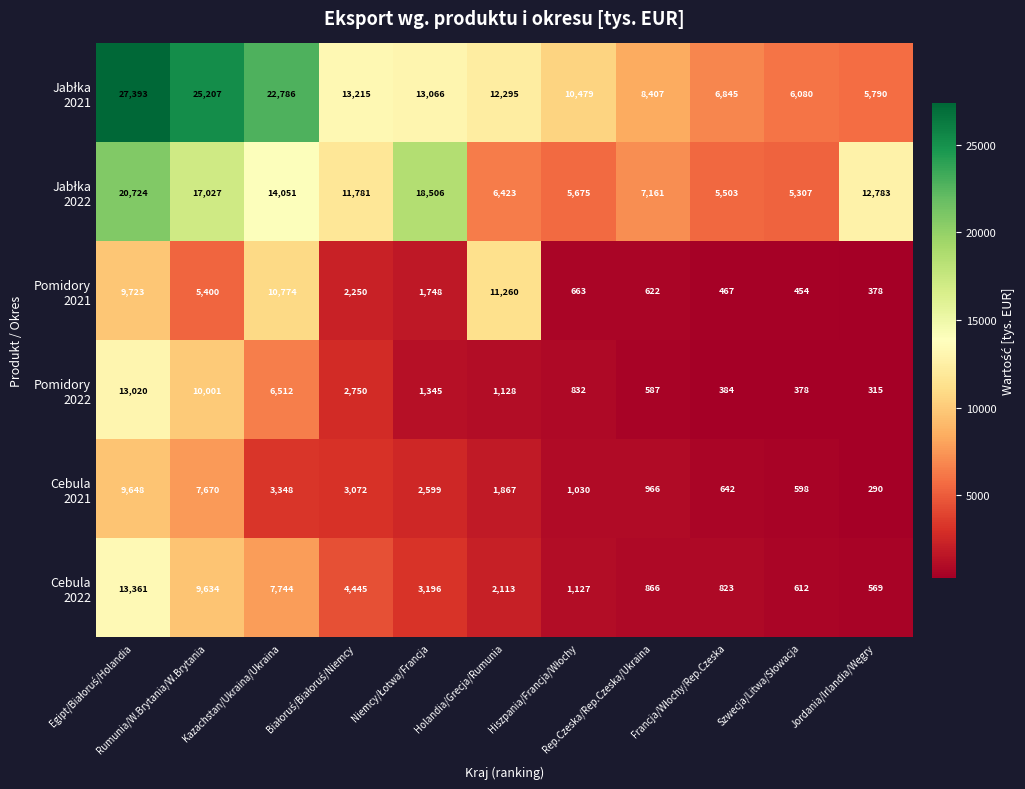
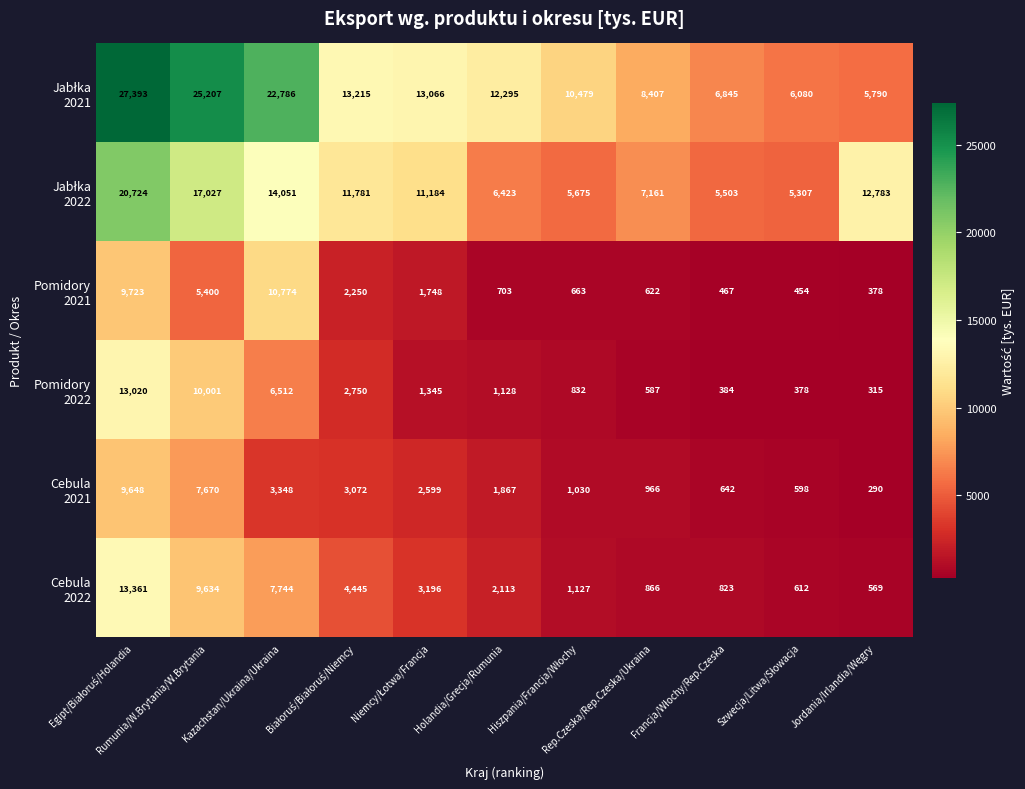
Jabłka 2022, Niemcy/Łotwa/Francja: 18,506 -> 11,184
Pomidory 2021, Holandia/Grecja/Rumunia: 11,260 -> 703
